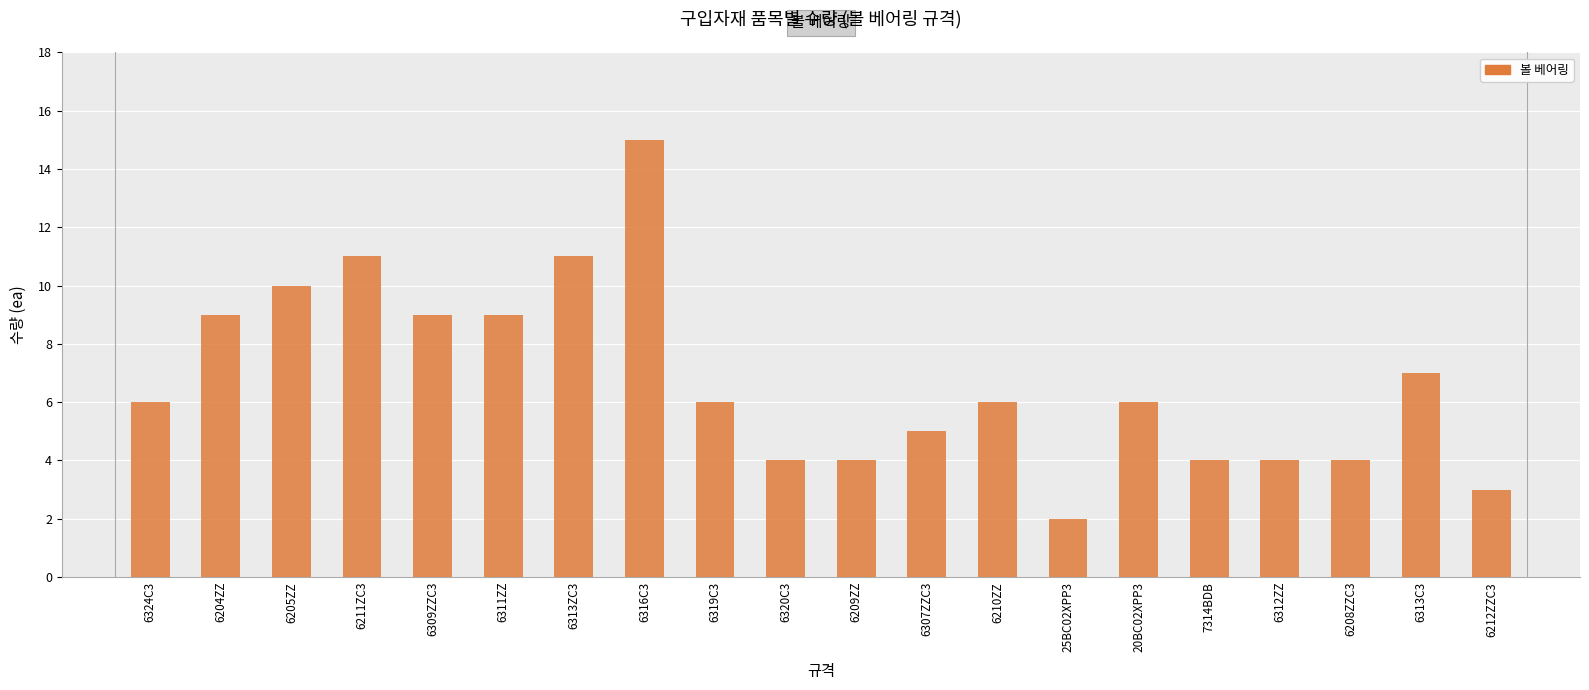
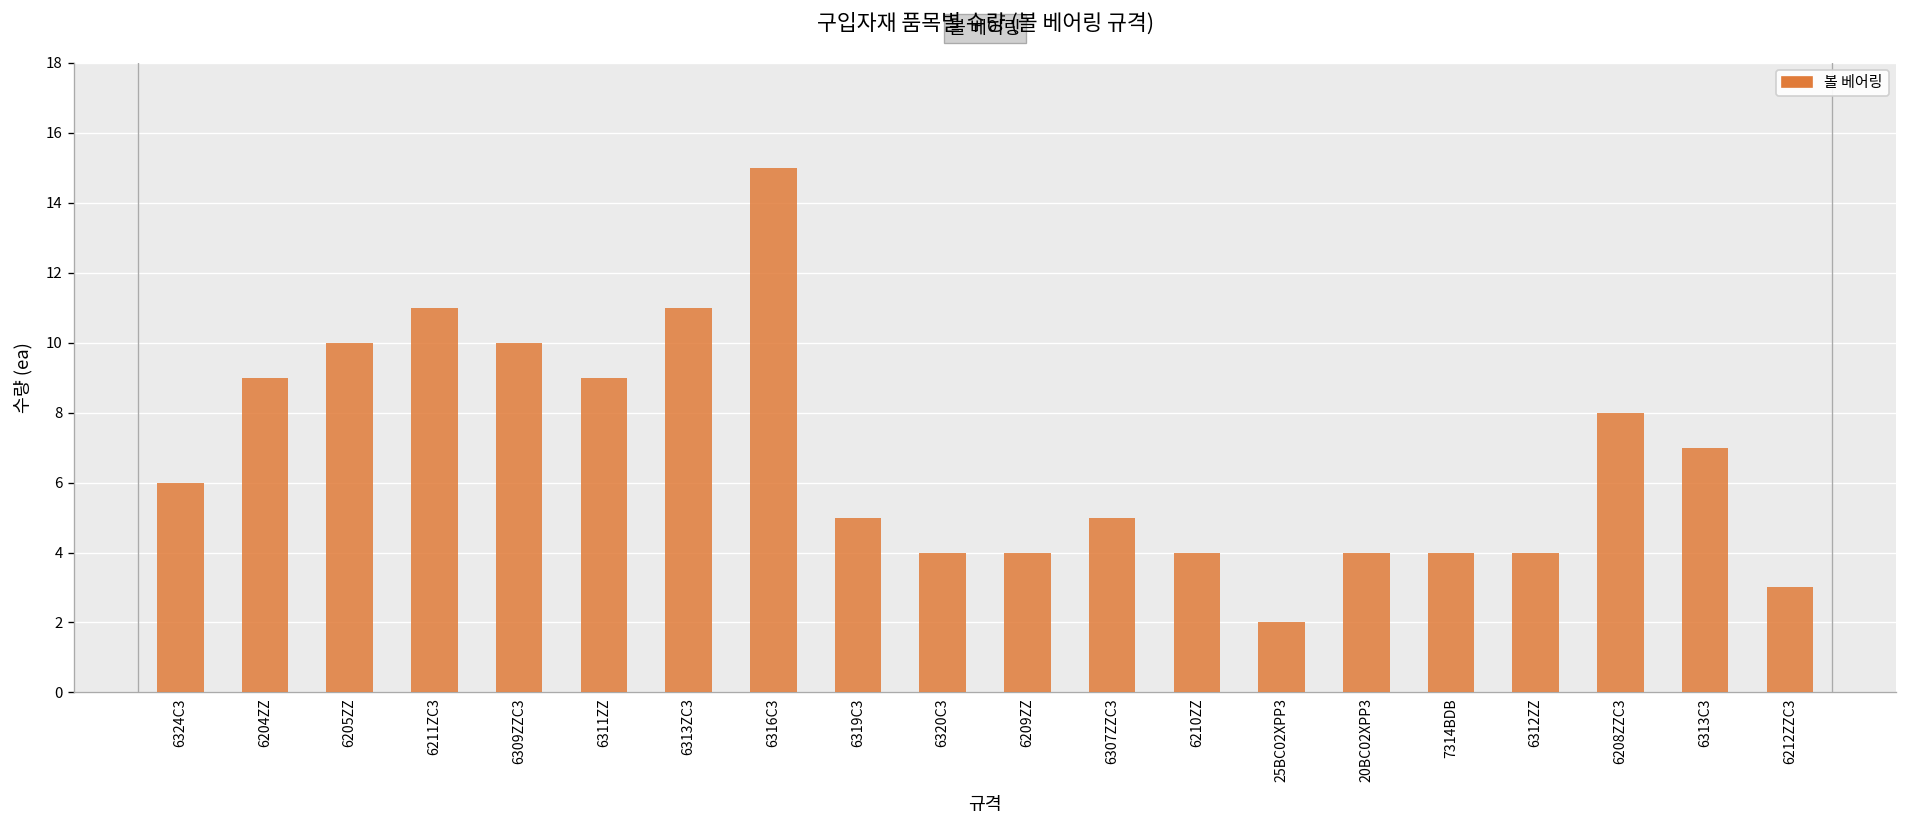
6309ZZC3: 9 -> 10
6319C3: 6 -> 5
6210ZZ: 6 -> 4
20BC02XPP3: 6 -> 4
6208ZZC3: 4 -> 8
